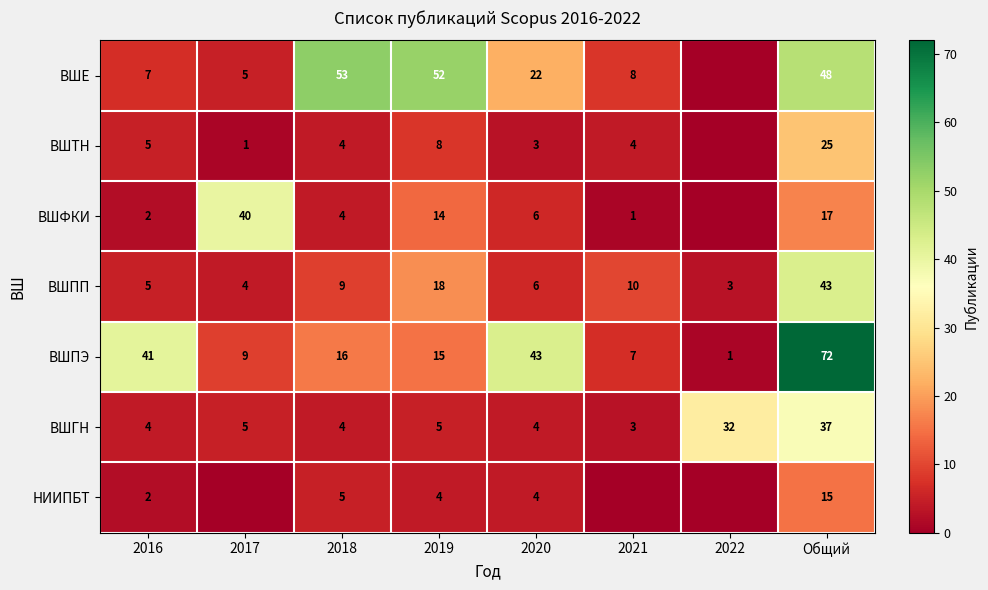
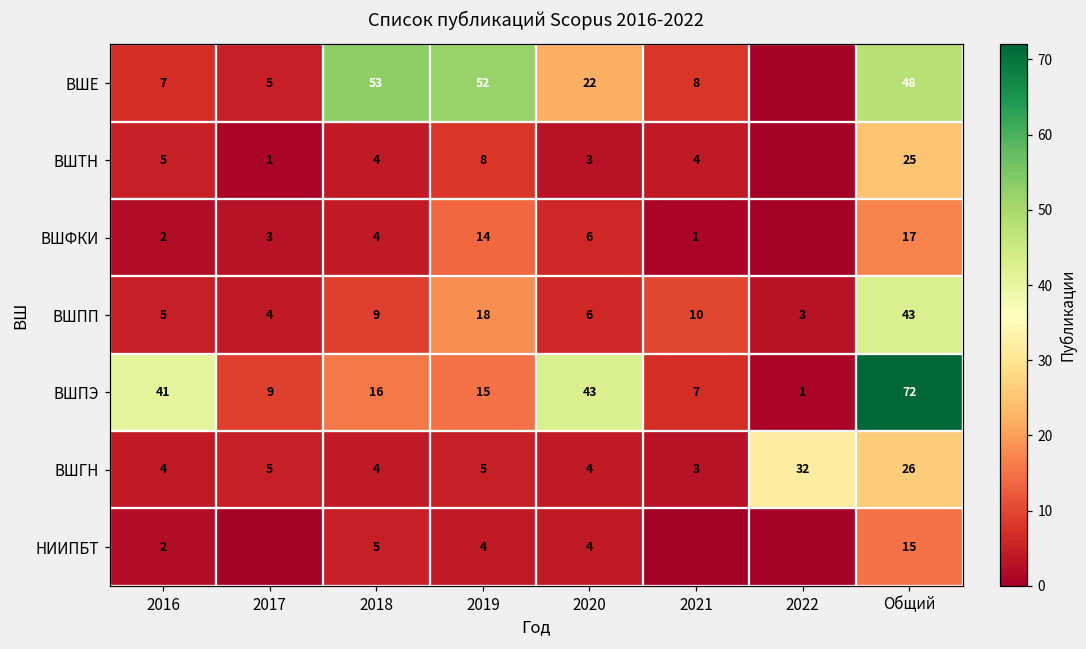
ВШФКИ, 2017: 40 -> 3
ВШГН, Общий: 37 -> 26
